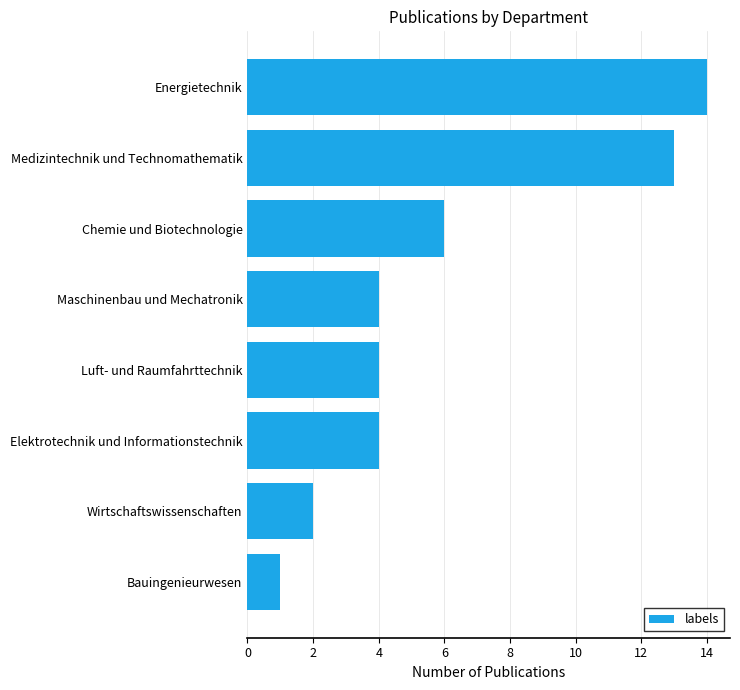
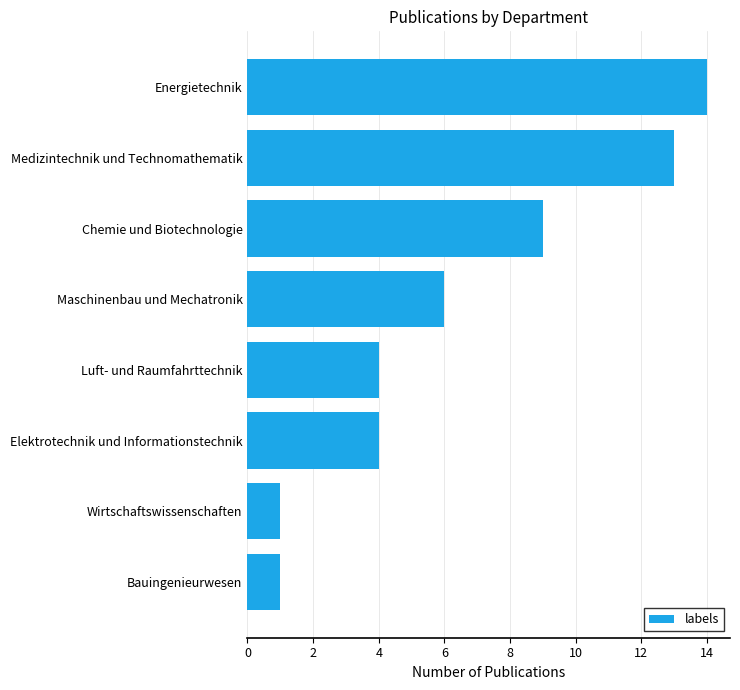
Chemie und Biotechnologie: 6 -> 9
Maschinenbau und Mechatronik: 4 -> 6
Wirtschaftswissenschaften: 2 -> 1
